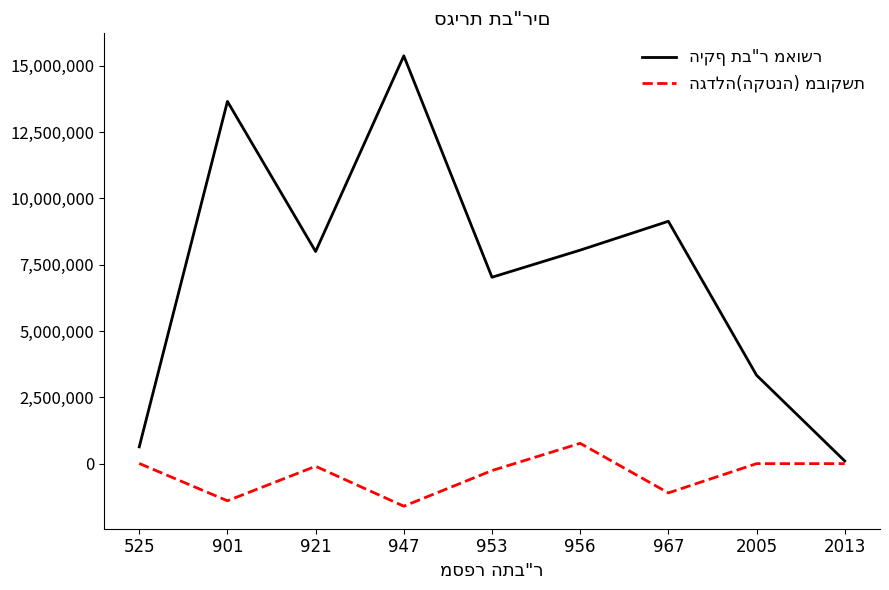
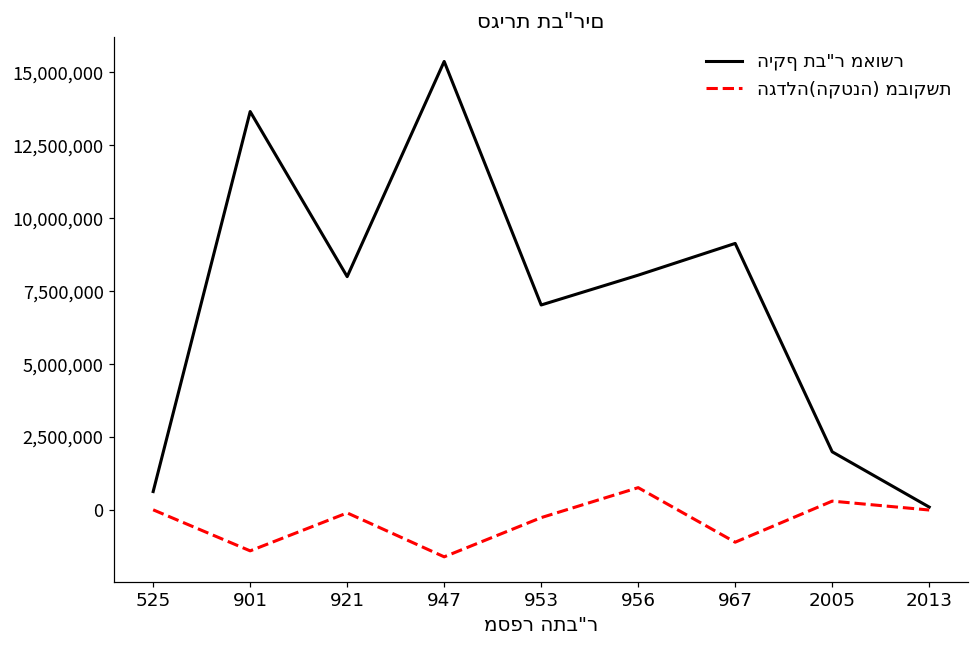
היקף תב"ר מאושר, 2005: 3,300,000 -> 2,000,000
הגדלה(הקטנה) מבוקשת, 2005: 0 -> 300,000
